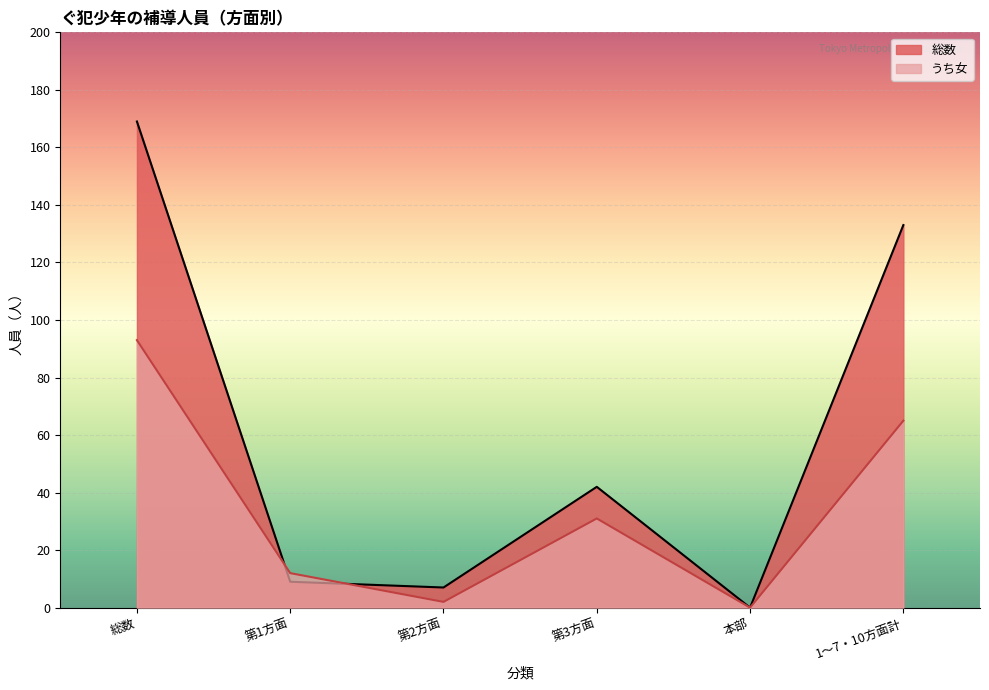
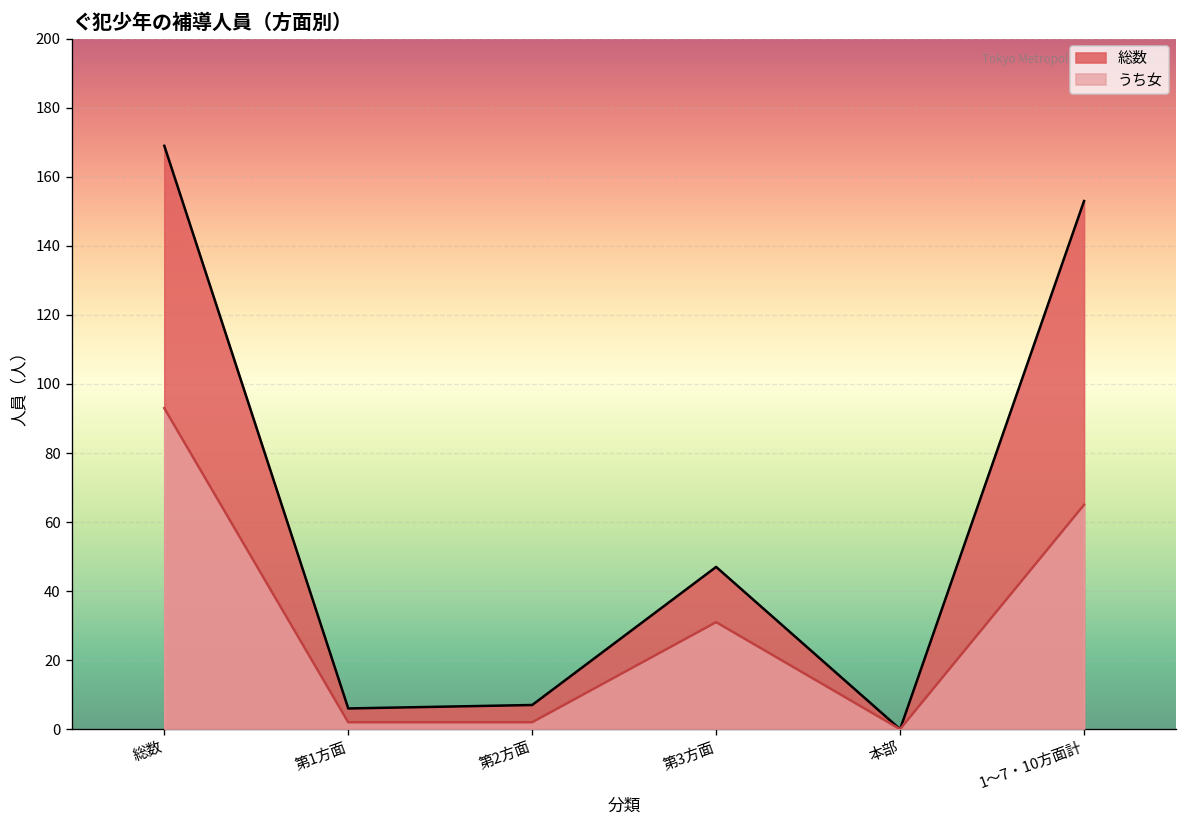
総数, 第1方面: 9 -> 6
うち女, 第1方面: 12 -> 2
総数, 第3方面: 42 -> 47
総数, 1～7・10方面計: 133 -> 153
